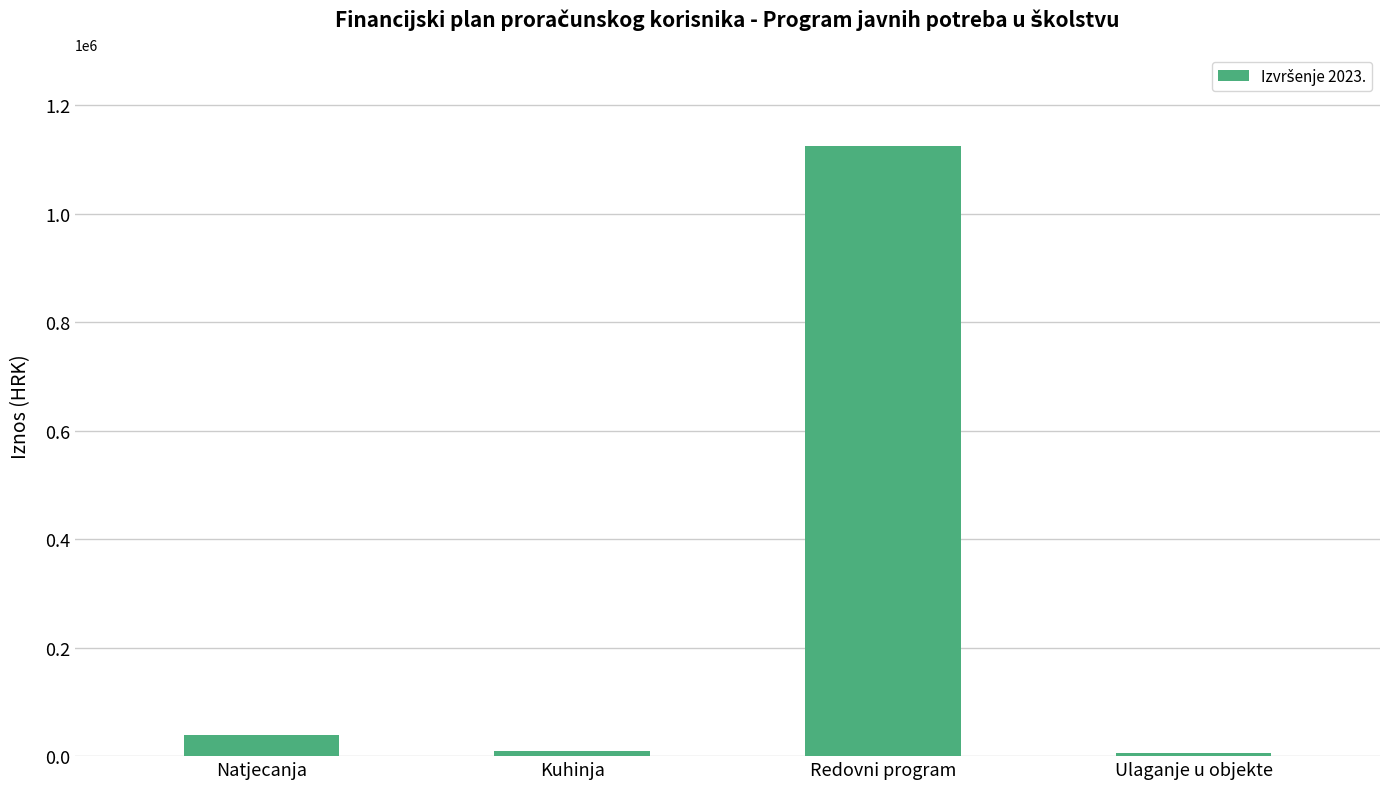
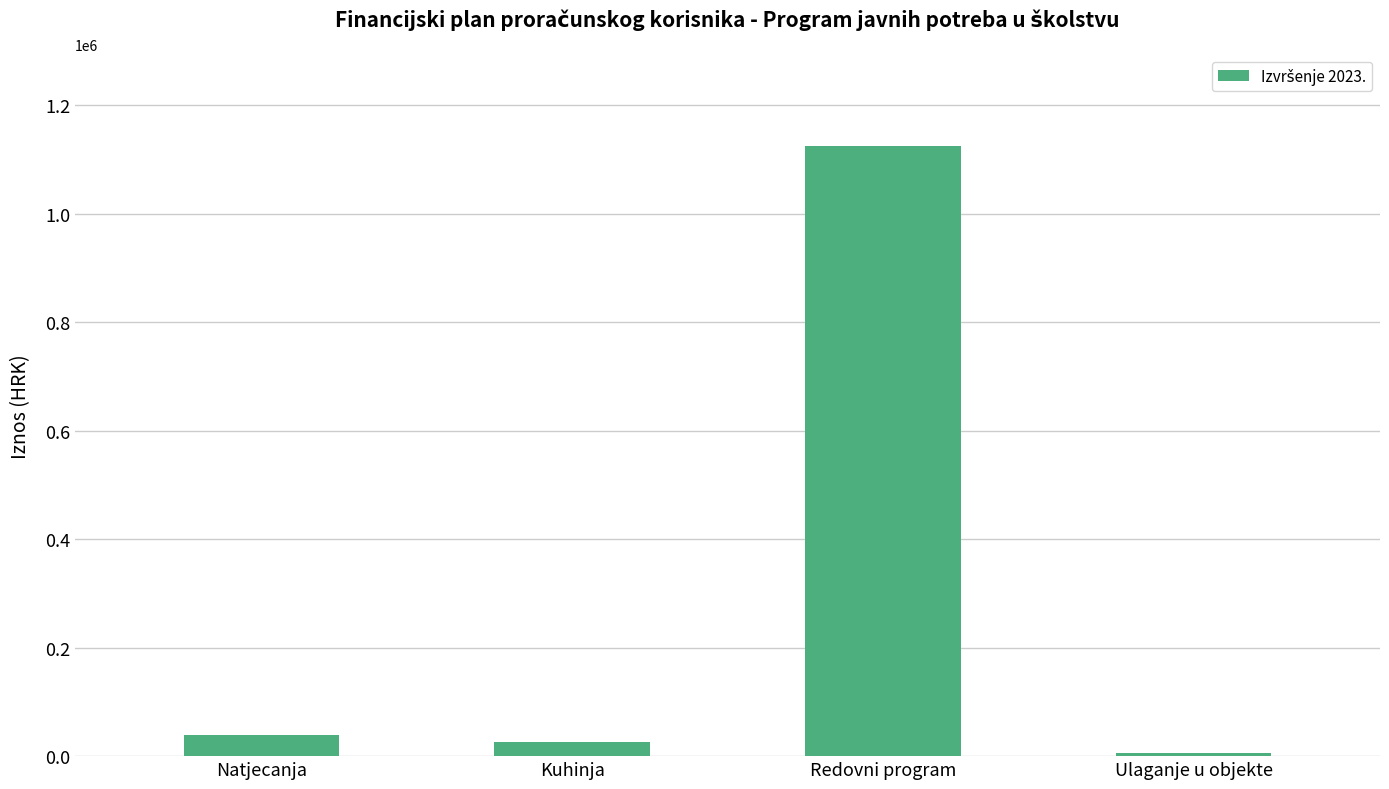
Kuhinja: 10000 -> 30000
